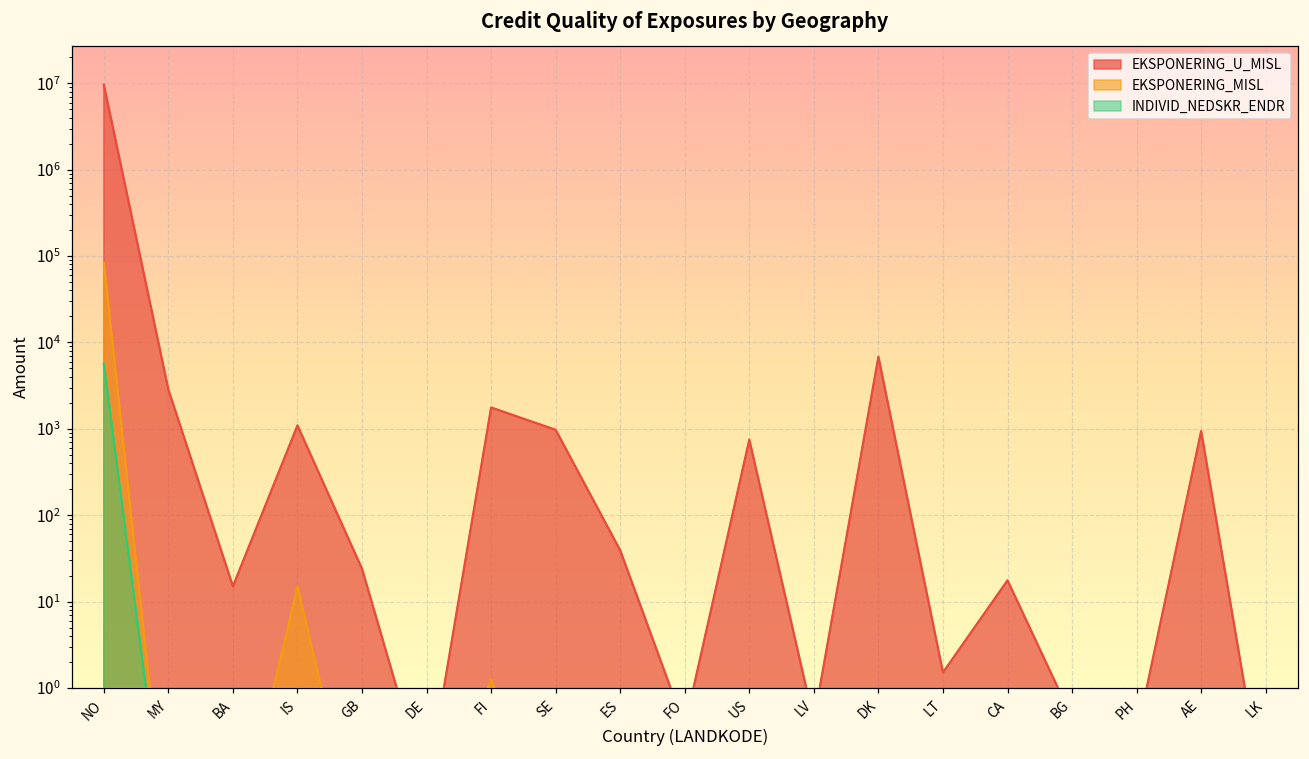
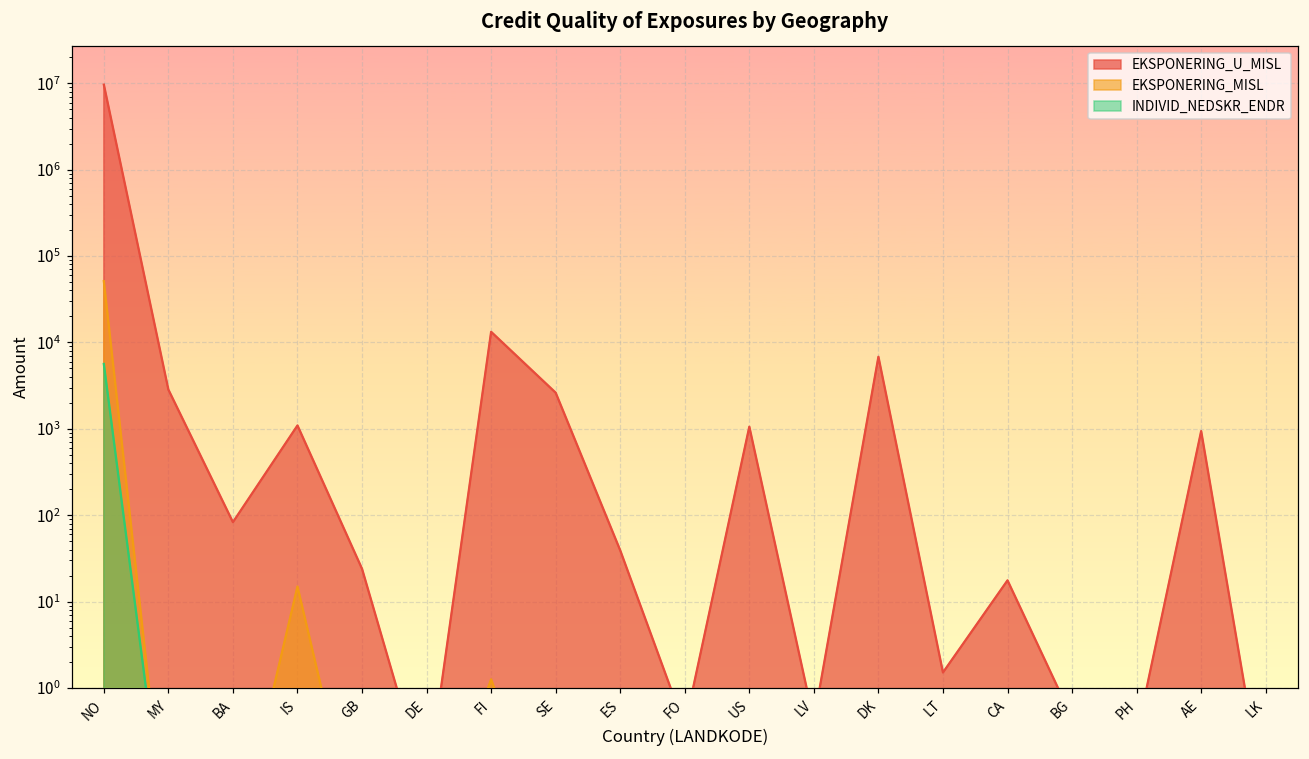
EKSPONERING_MISL, NO: 80000 -> 50000
EKSPONERING_U_MISL, BA: 15 -> 80
EKSPONERING_U_MISL, FI: 1800 -> 13000
EKSPONERING_U_MISL, SE: 1000 -> 2600
EKSPONERING_U_MISL, US: 700 -> 1100
